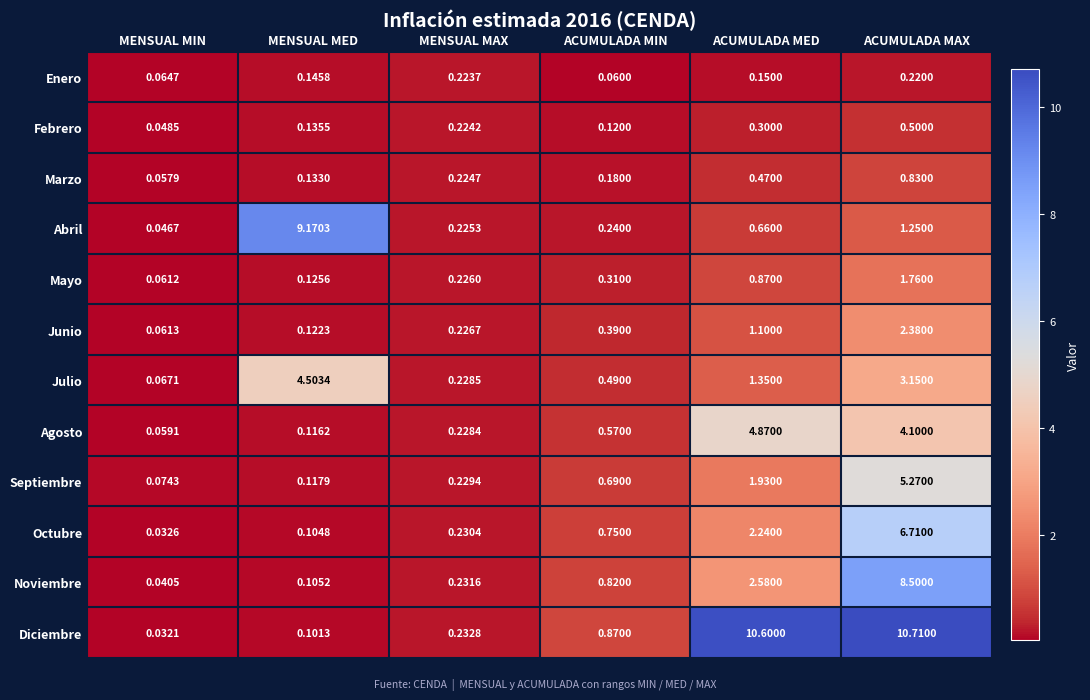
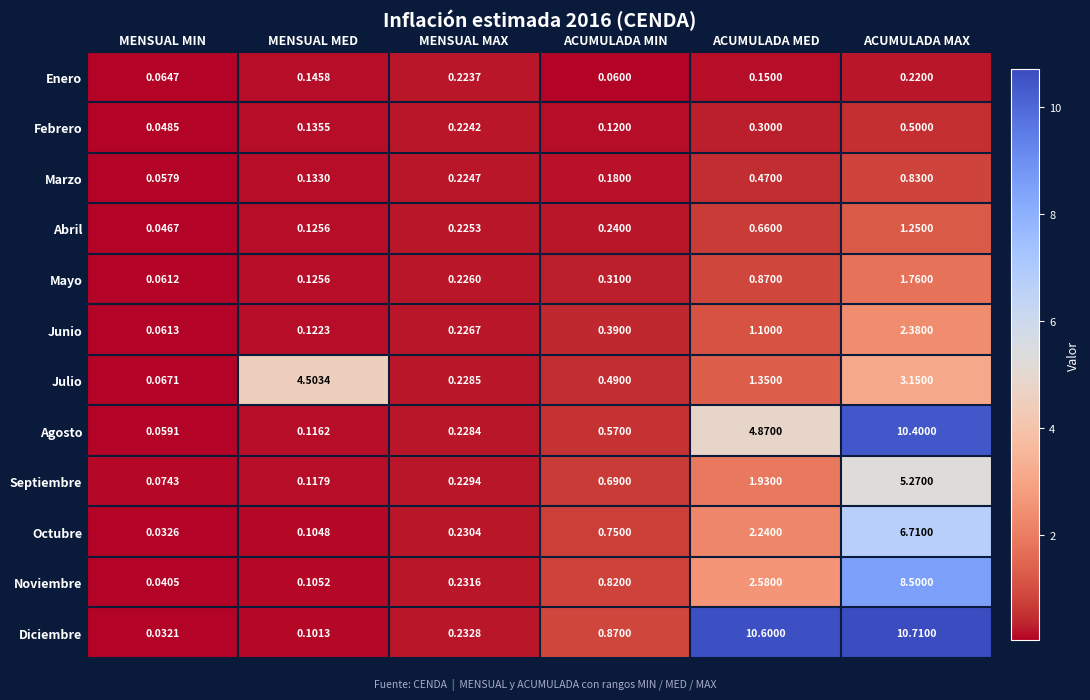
Abril, MENSUAL MED: 9.1703 -> 0.1256
Agosto, ACUMULADA MAX: 4.1000 -> 10.4000
